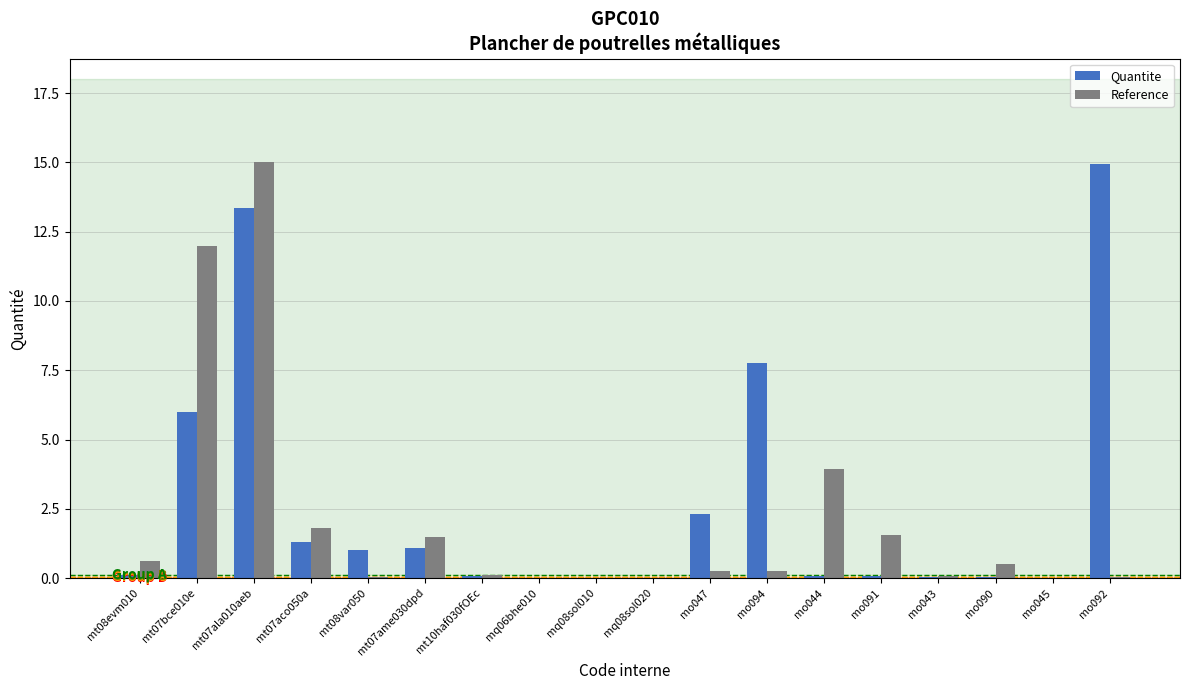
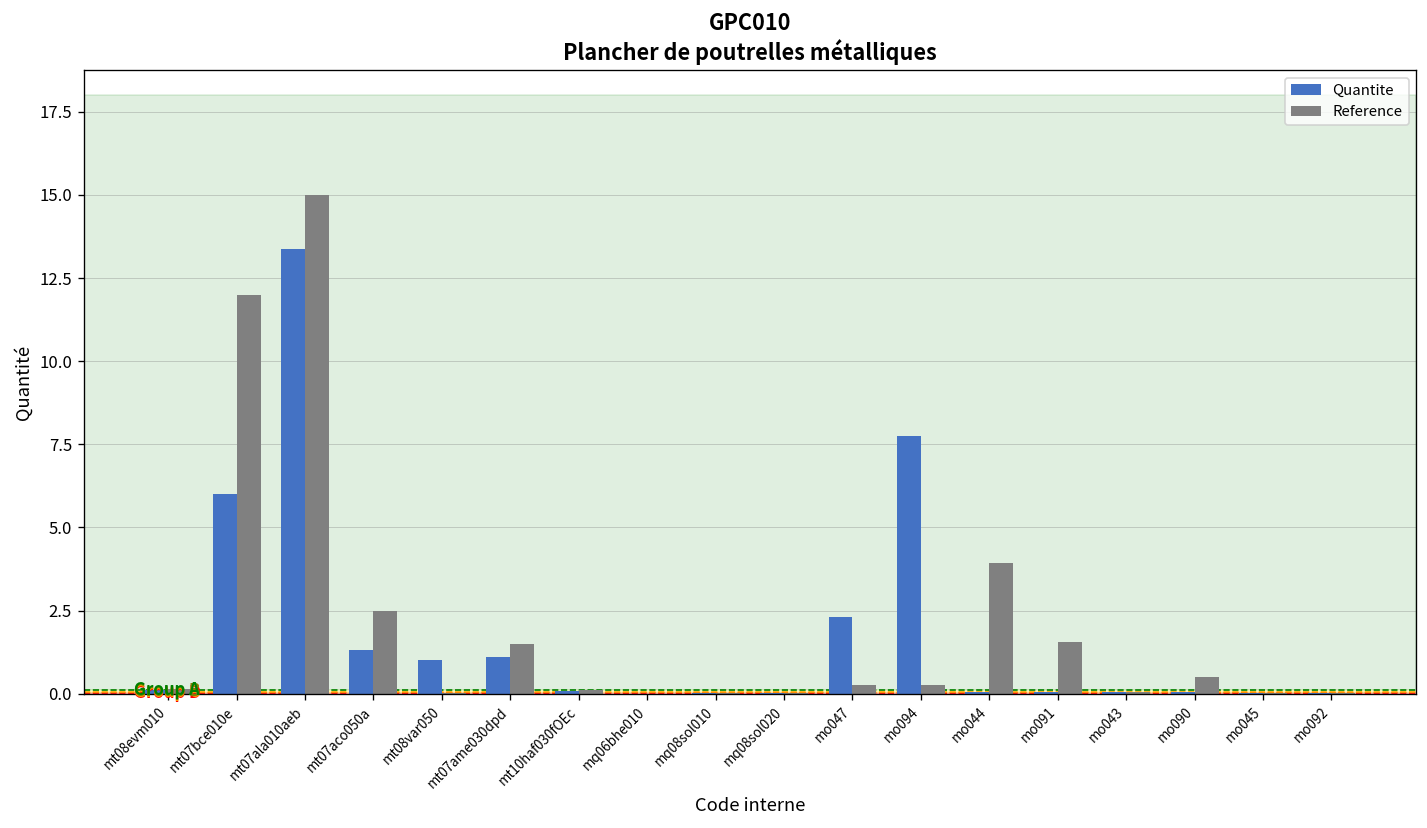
Reference, mt08evm010: 0.6 -> 0.2
Reference, mt07aco050a: 1.8 -> 2.5
Quantite, mo092: 15.0 -> 0.0
